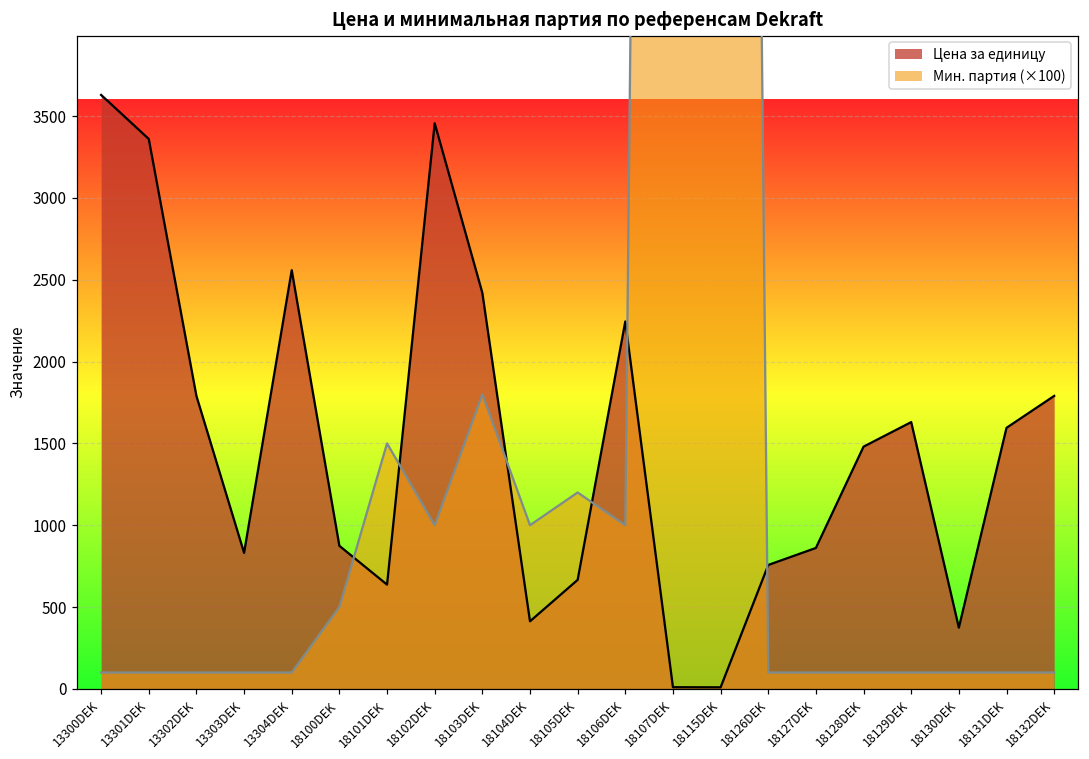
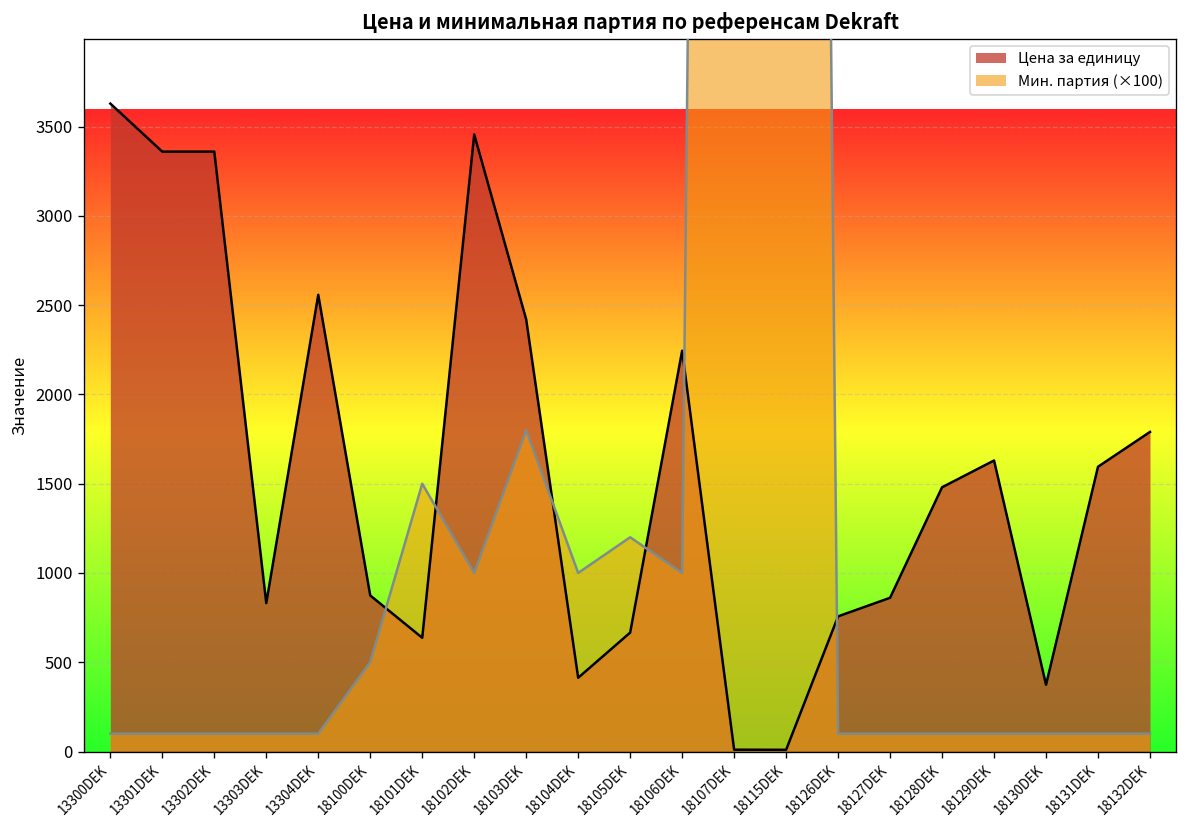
Цена за единицу, 13302DEK: 1790 -> 3360
